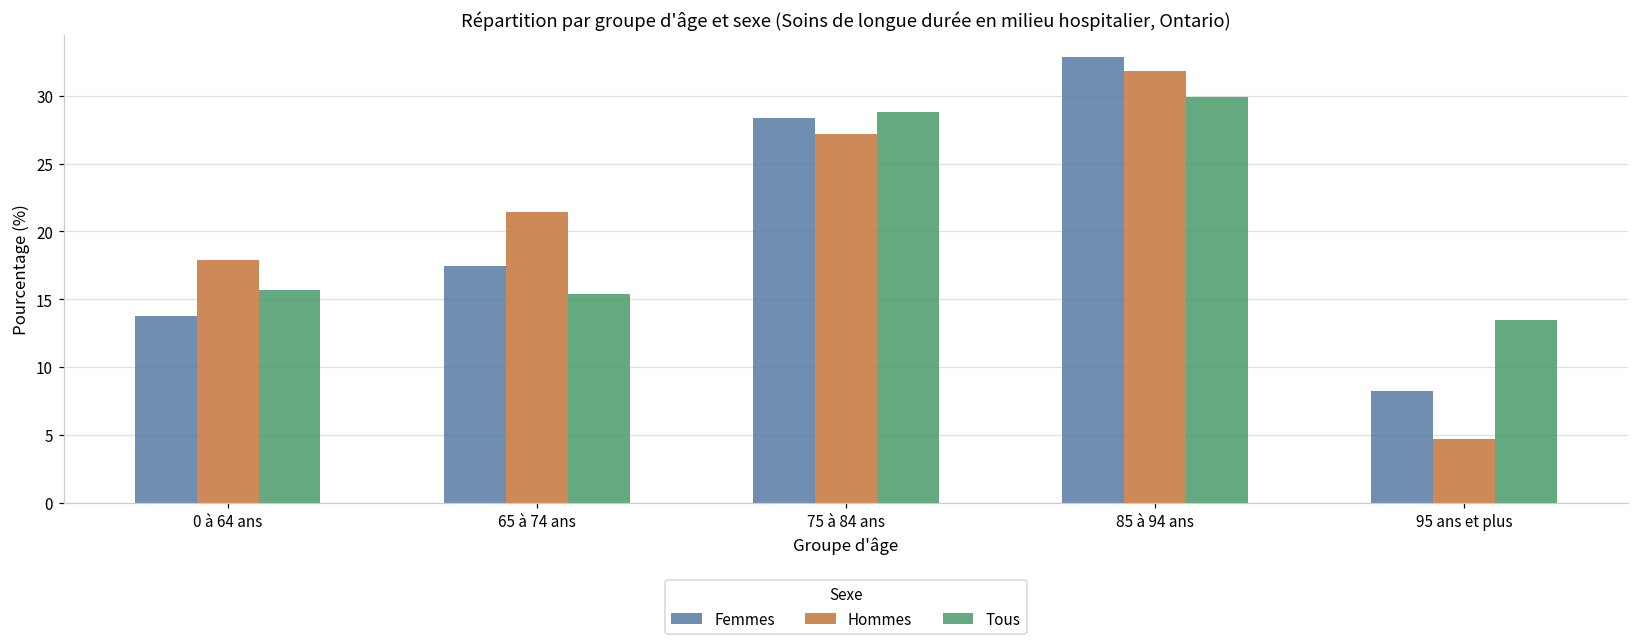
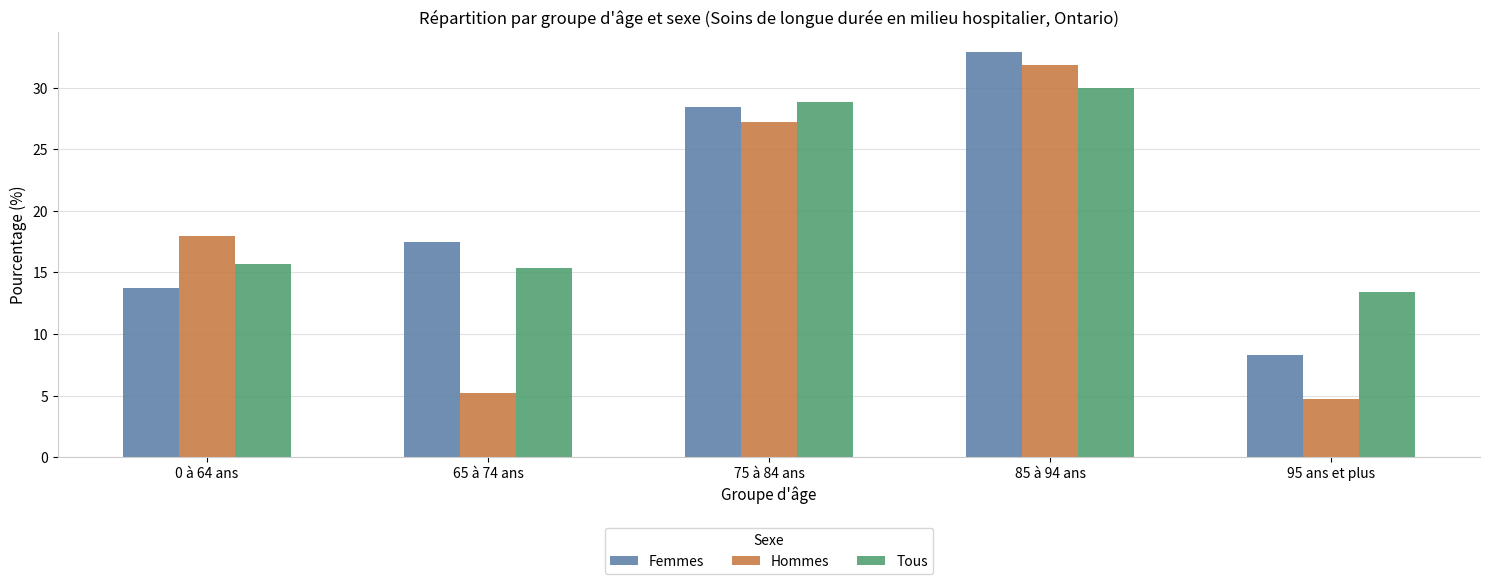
Hommes, 65 à 74 ans: 21.4 -> 5.2
